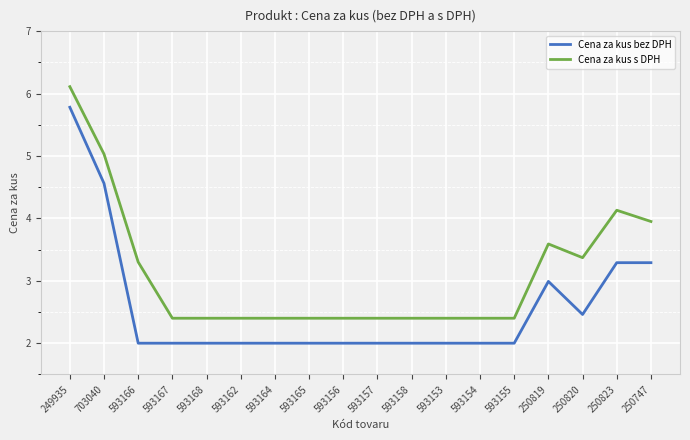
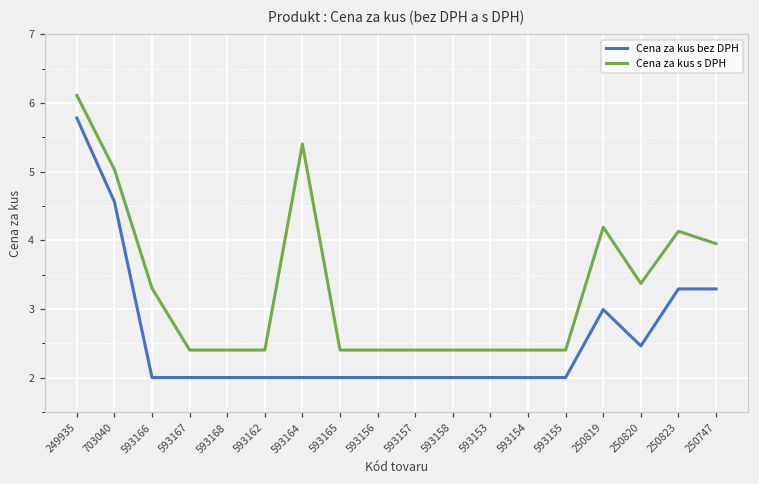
Cena za kus s DPH, 593164: 2.4 -> 5.4
Cena za kus s DPH, 250819: 3.6 -> 4.2
